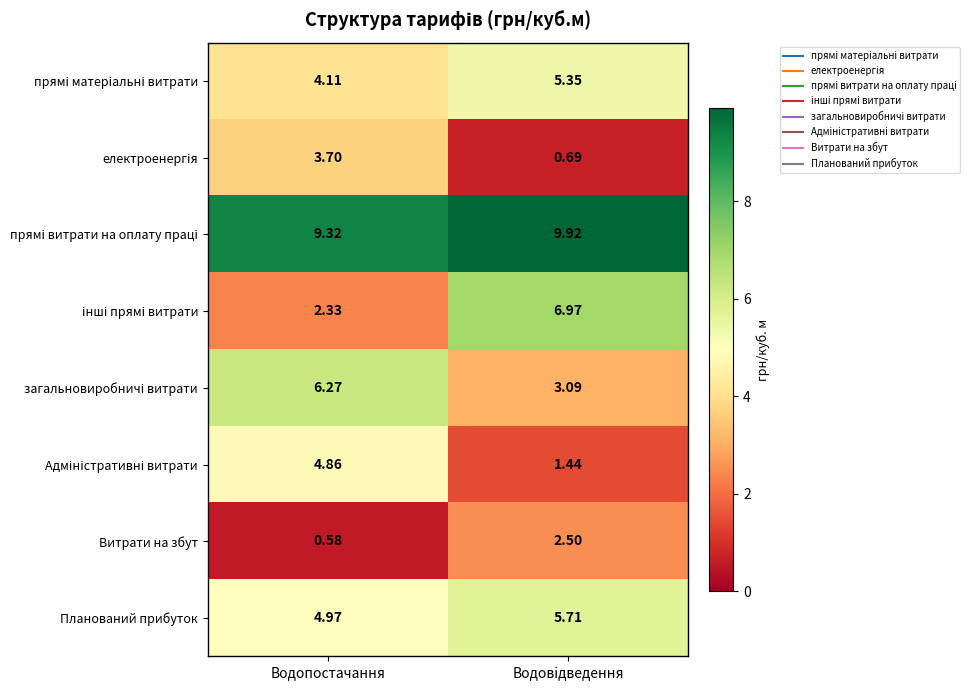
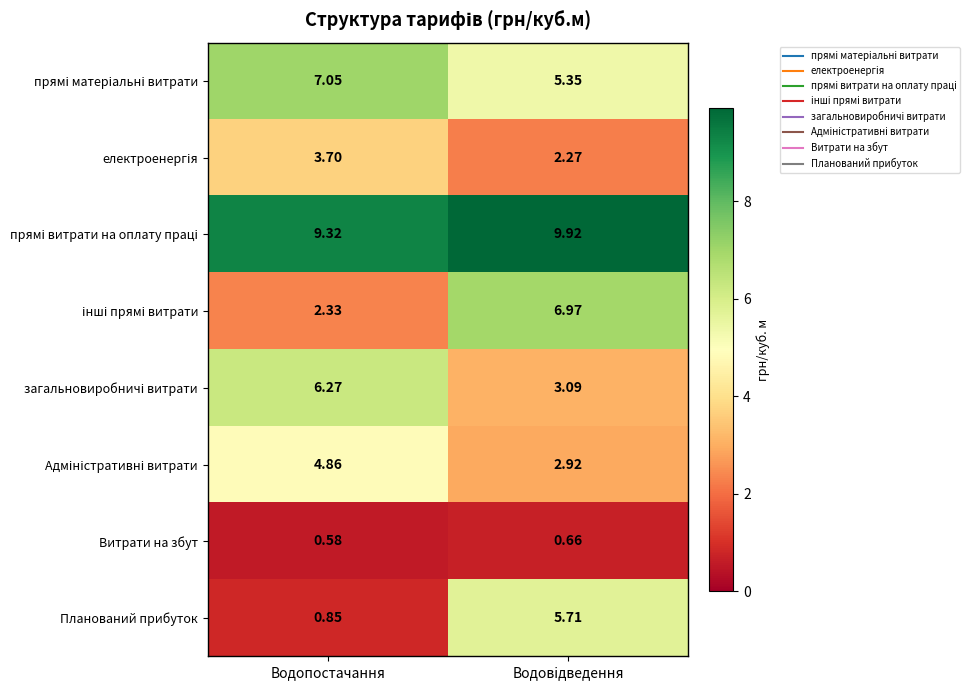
прямі матеріальні витрати, Водопостачання: 4.11 -> 7.05
електроенергія, Водовідведення: 0.69 -> 2.27
Адміністративні витрати, Водовідведення: 1.44 -> 2.92
Витрати на збут, Водовідведення: 2.50 -> 0.66
Планований прибуток, Водопостачання: 4.97 -> 0.85
